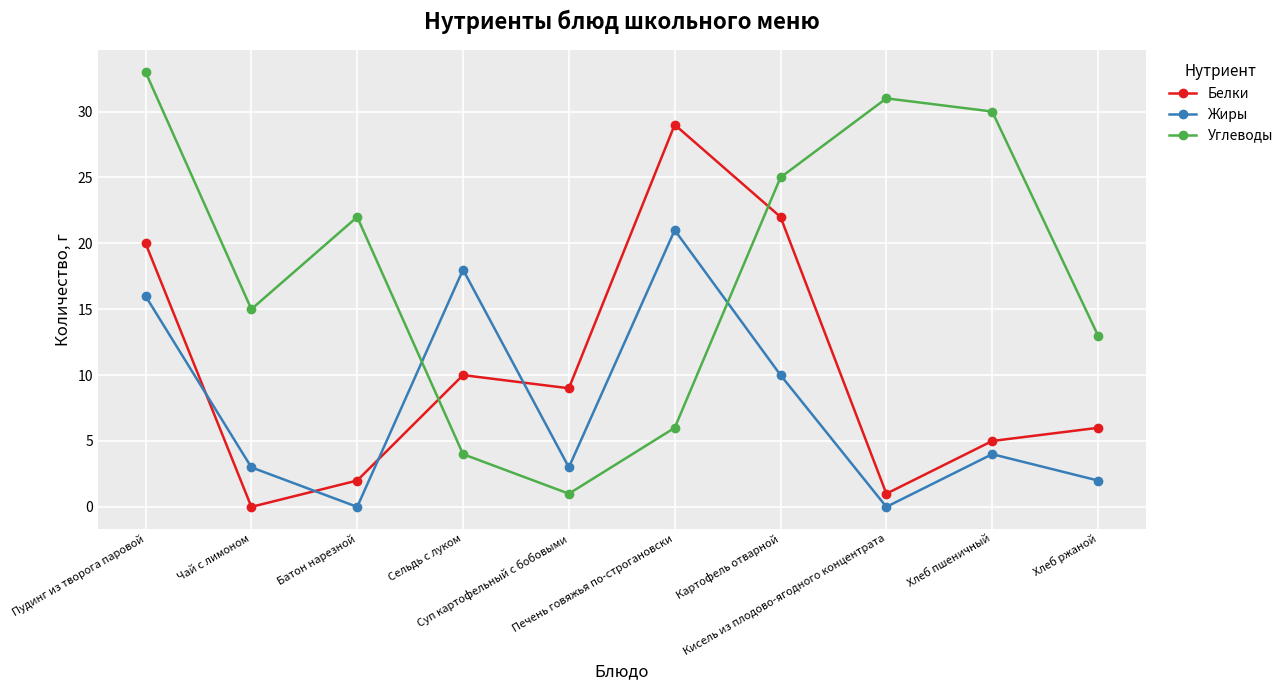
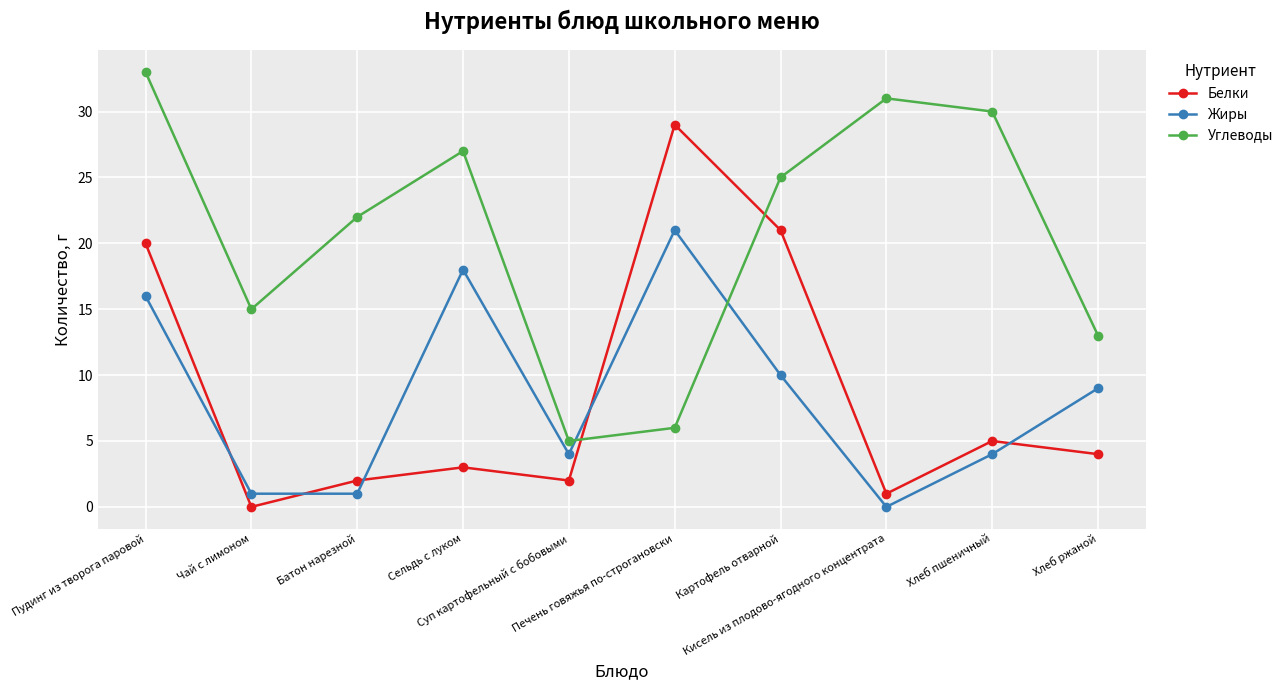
Жиры, Чай с лимоном: 3 -> 1
Жиры, Батон нарезной: 0 -> 1
Белки, Сельдь с луком: 10 -> 3
Углеводы, Сельдь с луком: 4 -> 27
Белки, Суп картофельный с бобовыми: 9 -> 2
Жиры, Суп картофельный с бобовыми: 3 -> 4
Углеводы, Суп картофельный с бобовыми: 1 -> 5
Белки, Картофель отварной: 22 -> 21
Белки, Хлеб ржаной: 6 -> 4
Жиры, Хлеб ржаной: 2 -> 9
